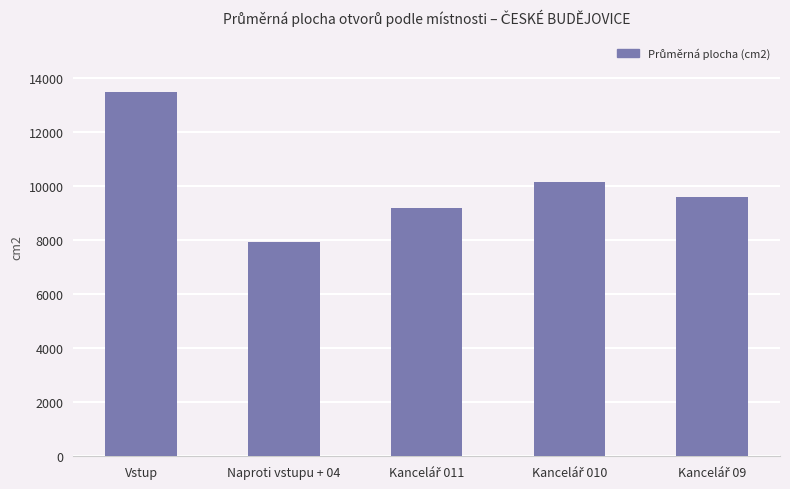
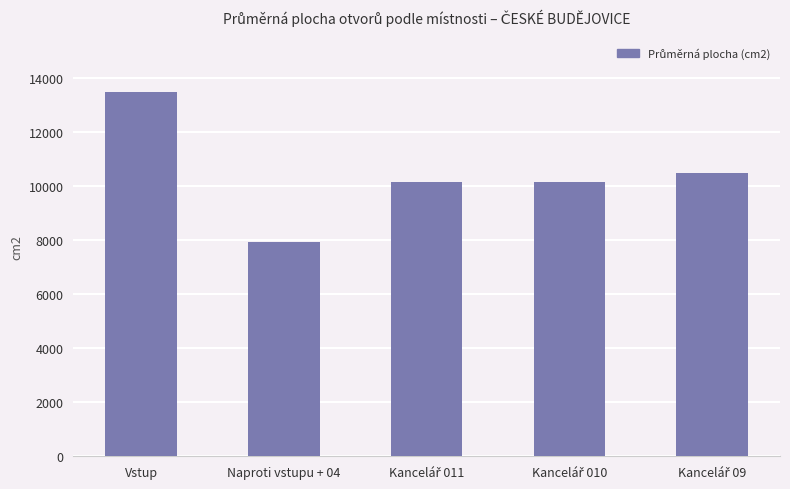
Kancelář 011: 9200 -> 10100
Kancelář 09: 9600 -> 10500
